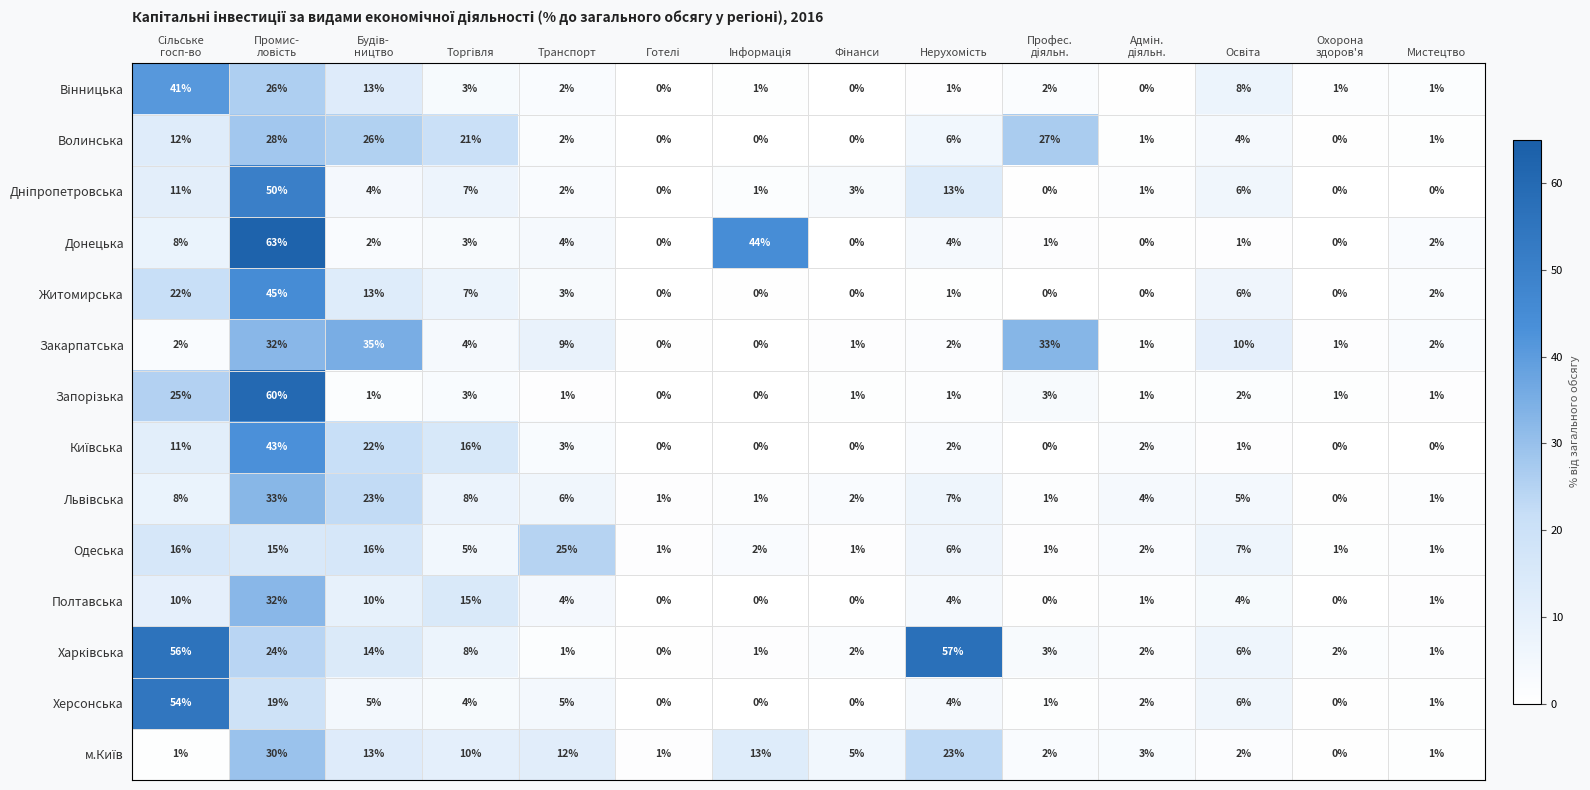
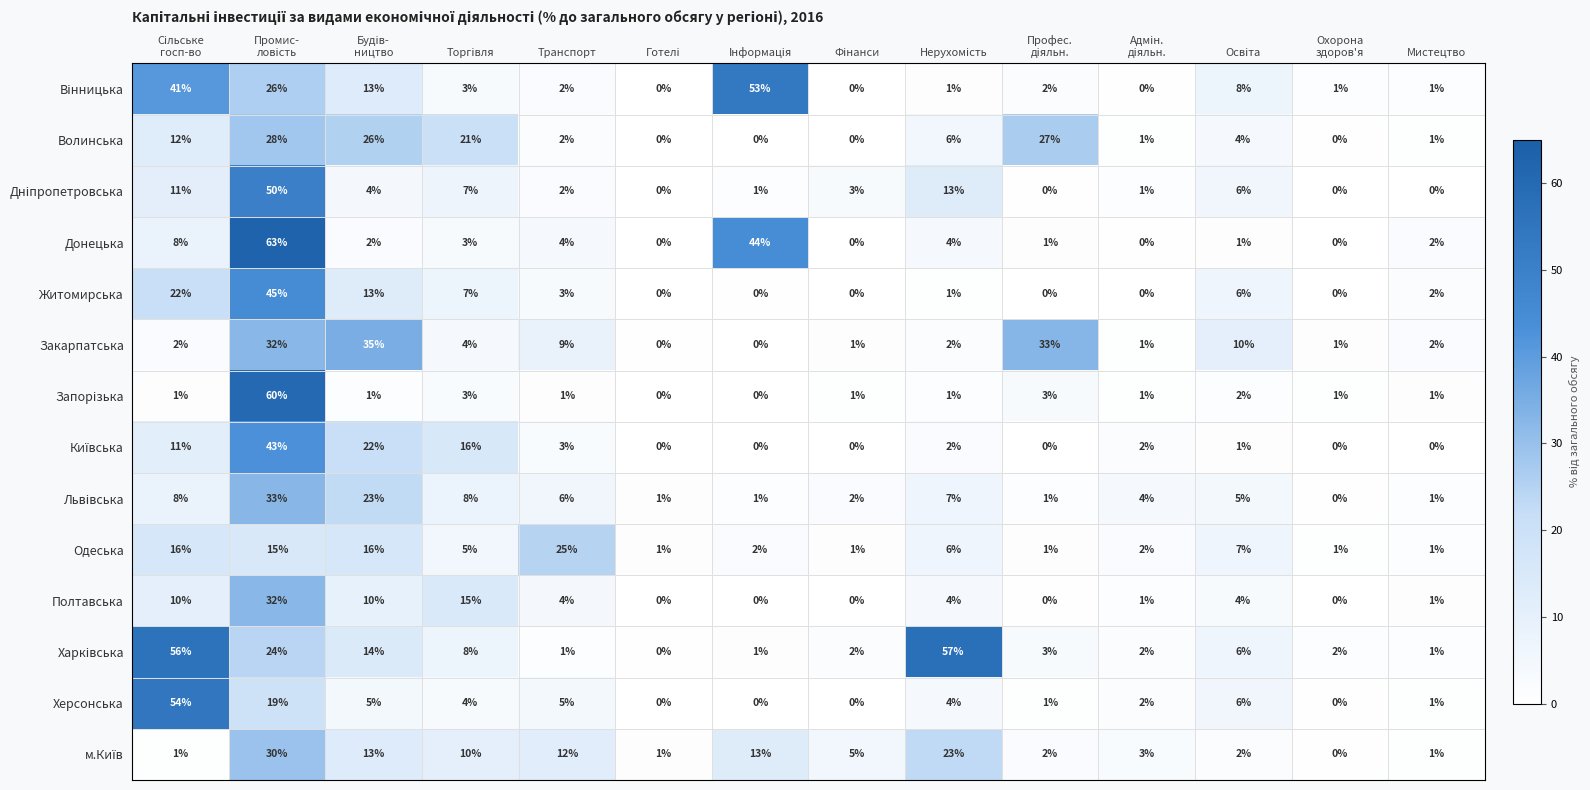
Вінницька, Інформація: 1% -> 53%
Запорізька, Сільське госп-во: 25% -> 1%
